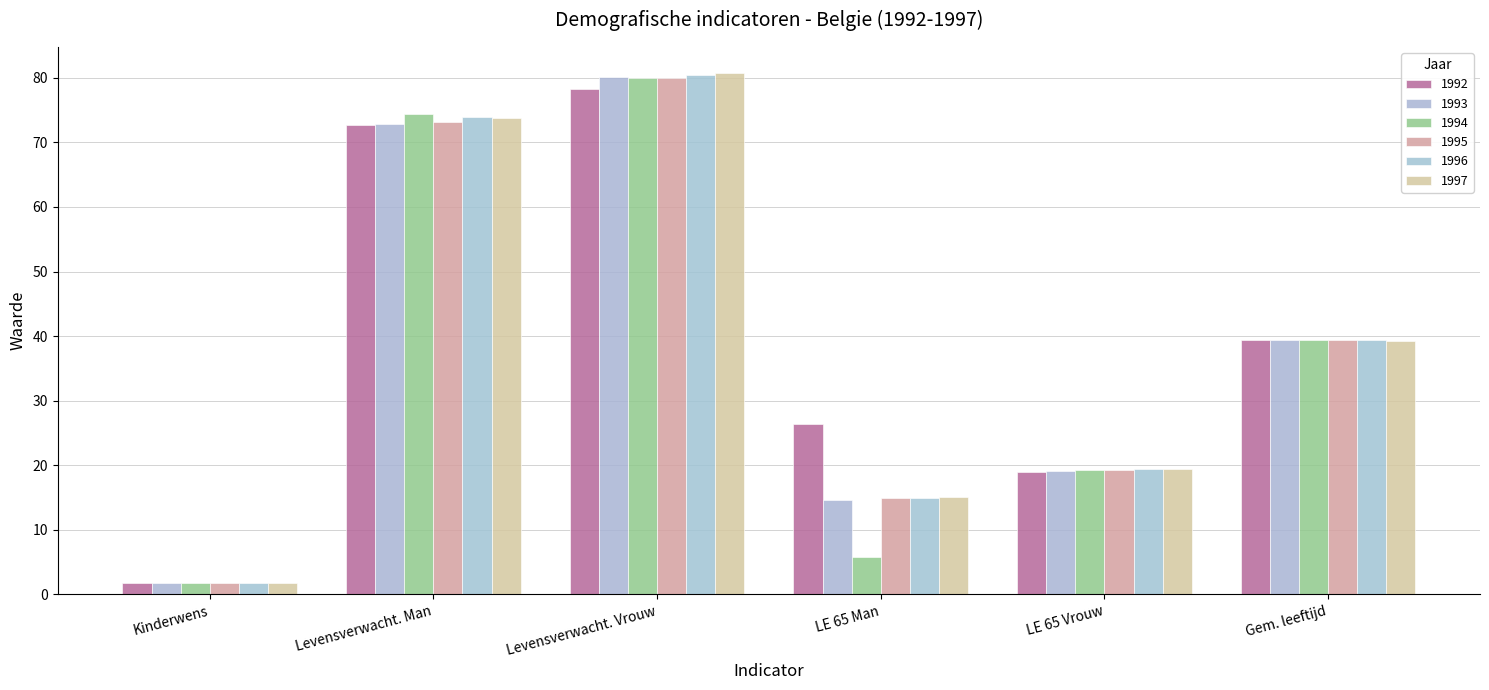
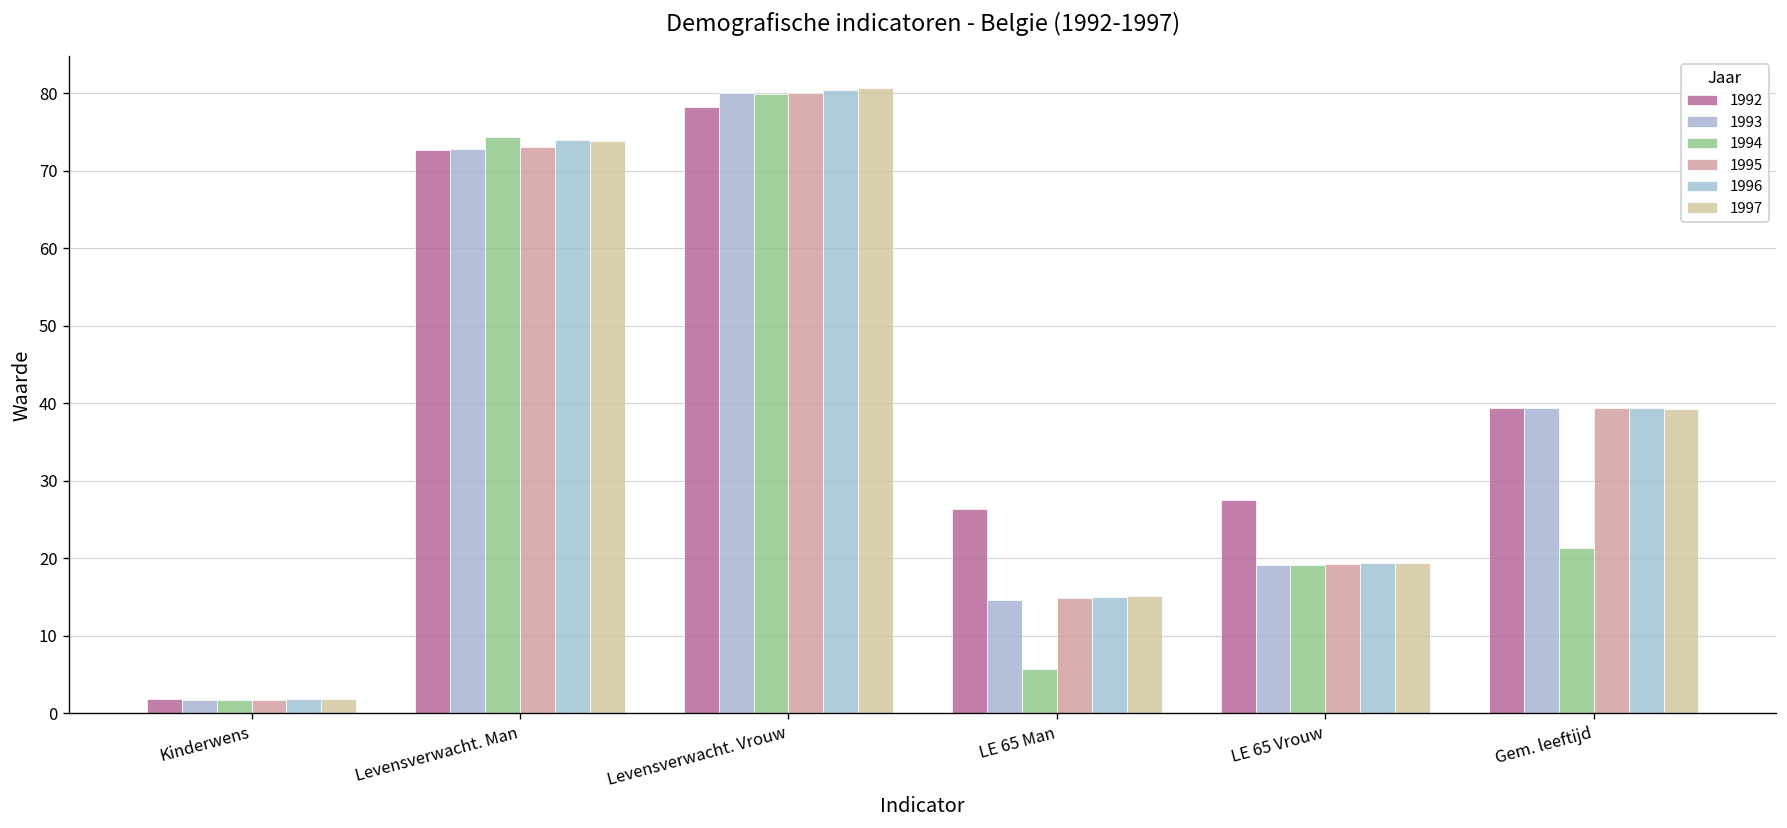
1992, LE 65 Vrouw: 19 -> 28
1994, Gem. leeftijd: 39 -> 21
